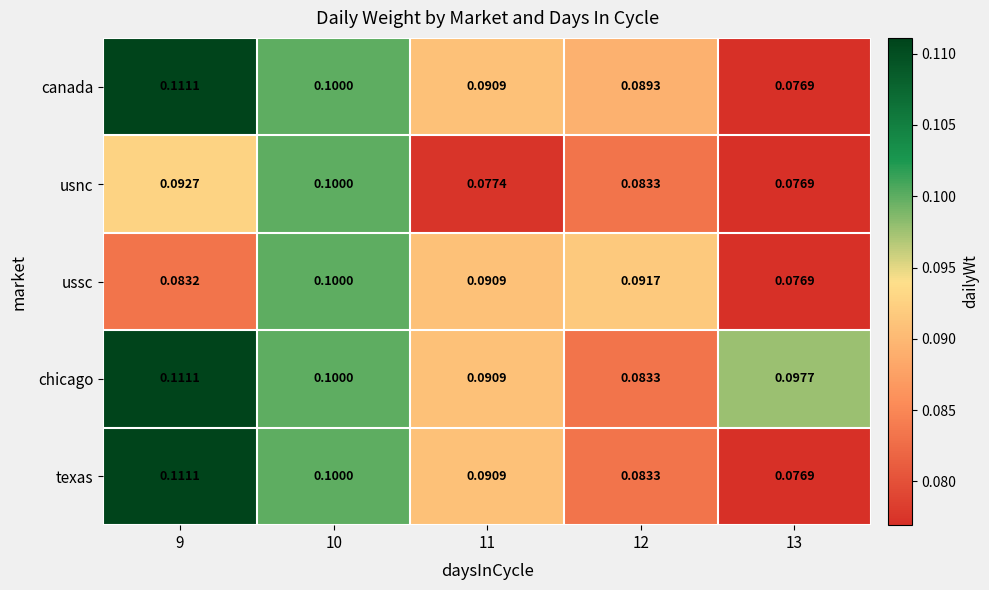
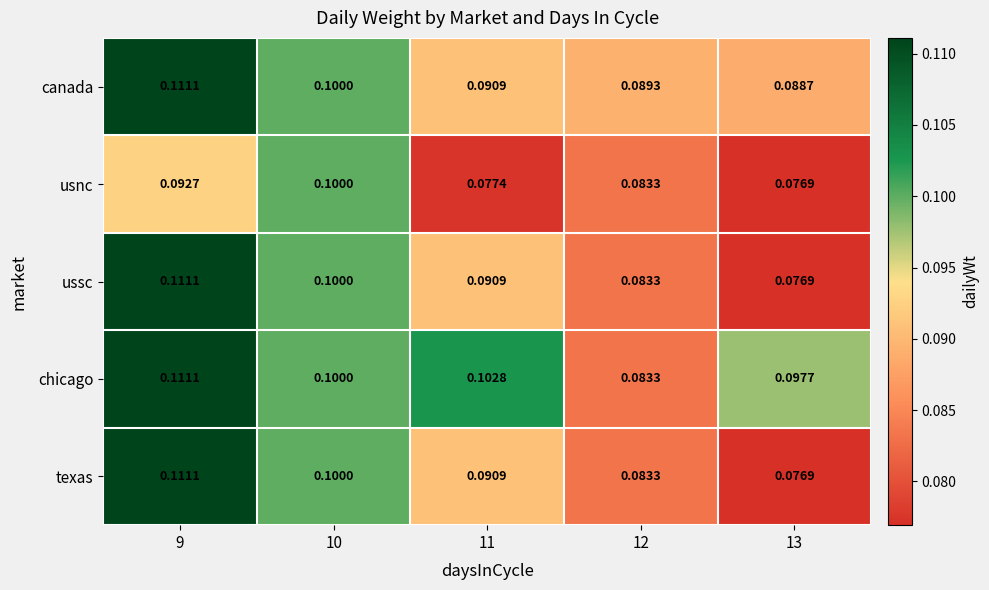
canada, 13: 0.0769 -> 0.0887
ussc, 9: 0.0832 -> 0.1111
ussc, 12: 0.0917 -> 0.0833
chicago, 11: 0.0909 -> 0.1028
